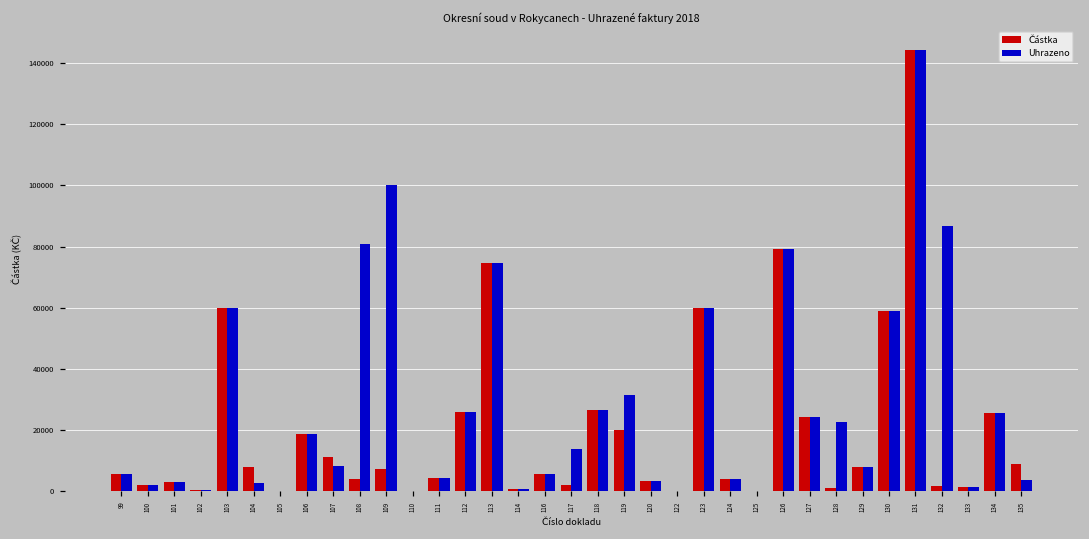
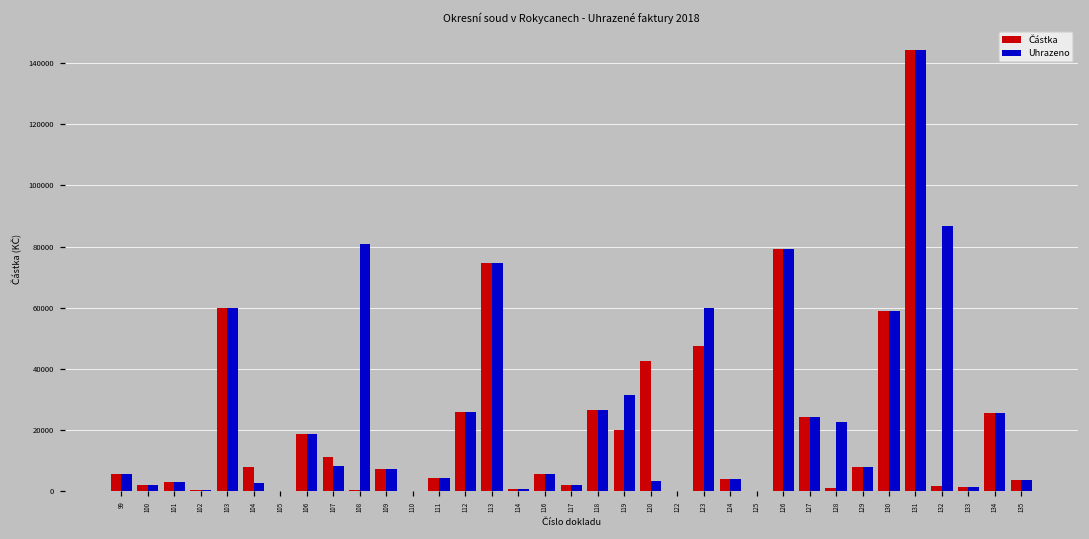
Částka, 108: 4000 -> 0
Uhrazeno, 109: 100000 -> 7000
Uhrazeno, 117: 14000 -> 2000
Částka, 120: 3000 -> 43000
Částka, 123: 60000 -> 48000
Částka, 135: 9000 -> 4000
